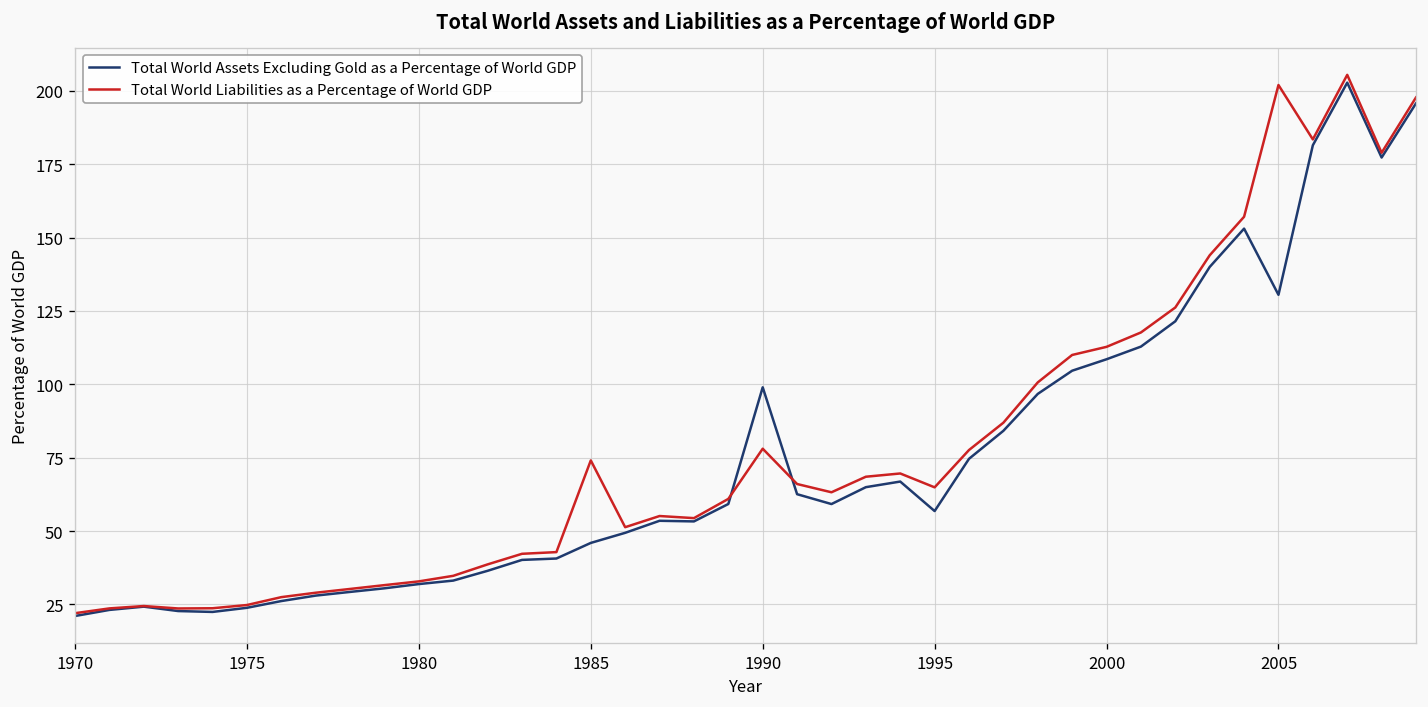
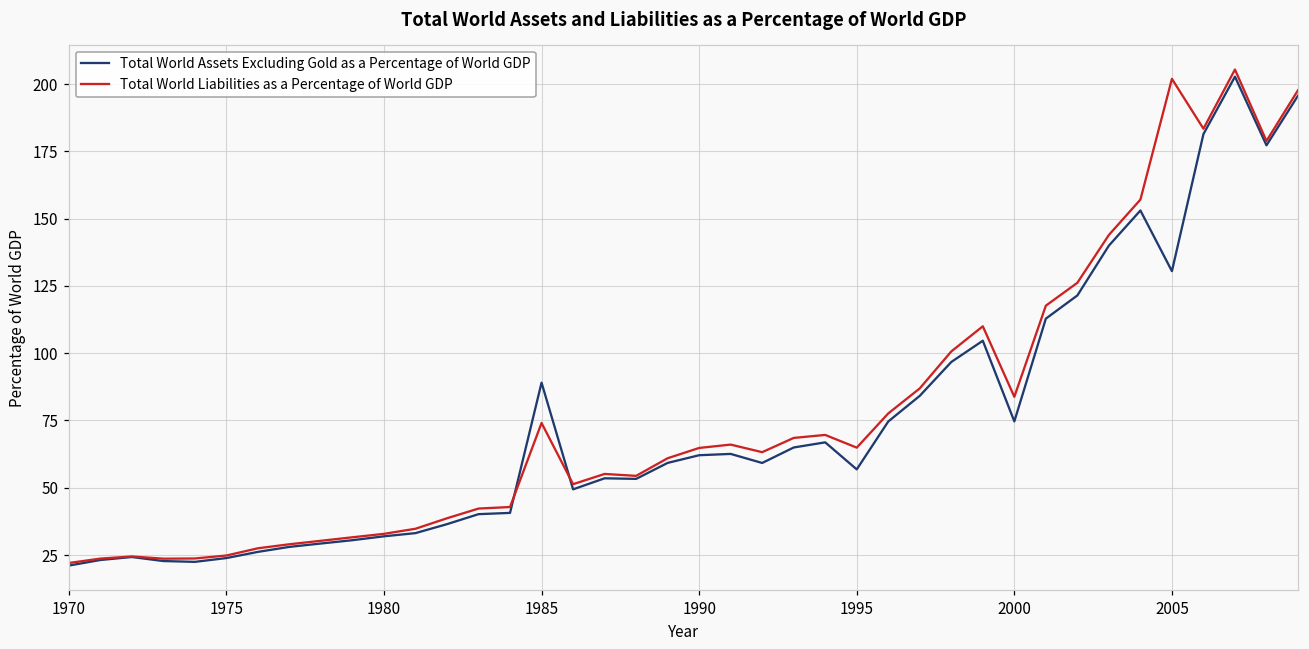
Total World Assets Excluding Gold as a Percentage of World GDP, 1985: 46 -> 89
Total World Assets Excluding Gold as a Percentage of World GDP, 1990: 99 -> 62
Total World Liabilities as a Percentage of World GDP, 1990: 78 -> 65
Total World Assets Excluding Gold as a Percentage of World GDP, 2000: 109 -> 75
Total World Liabilities as a Percentage of World GDP, 2000: 113 -> 84
